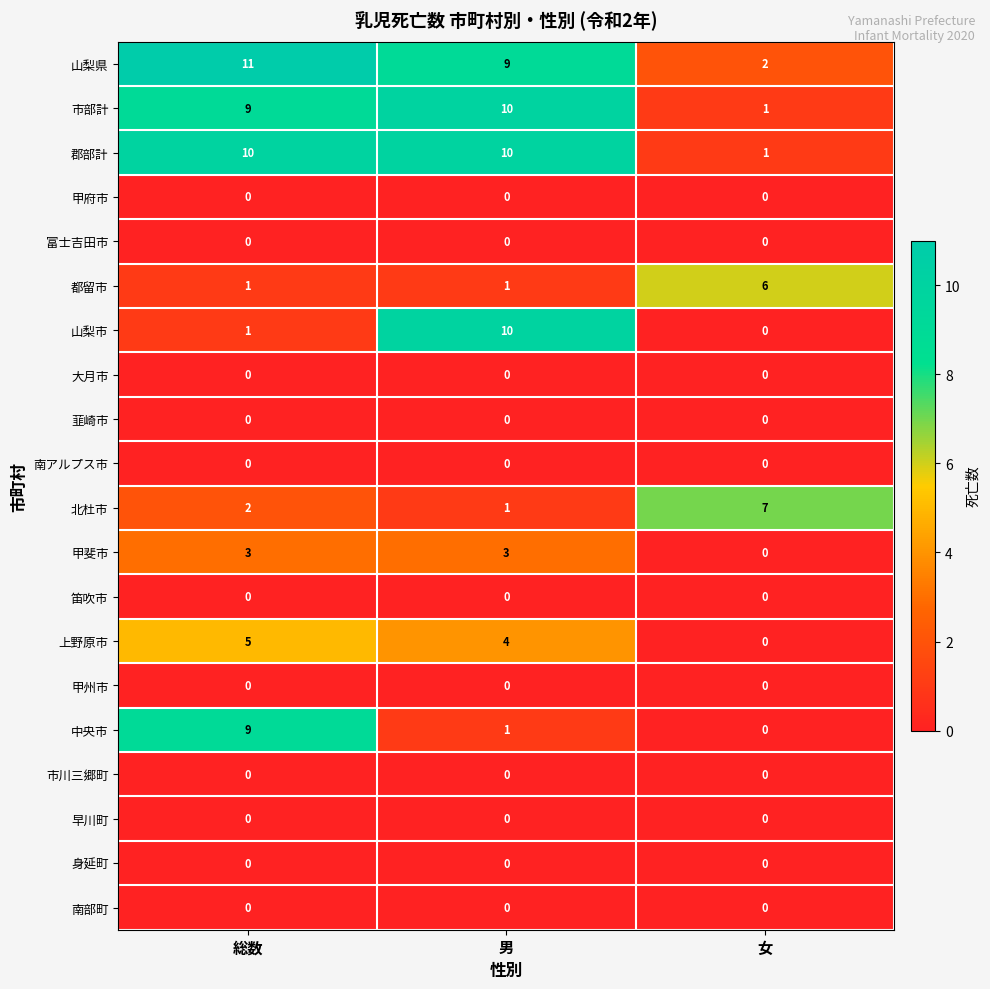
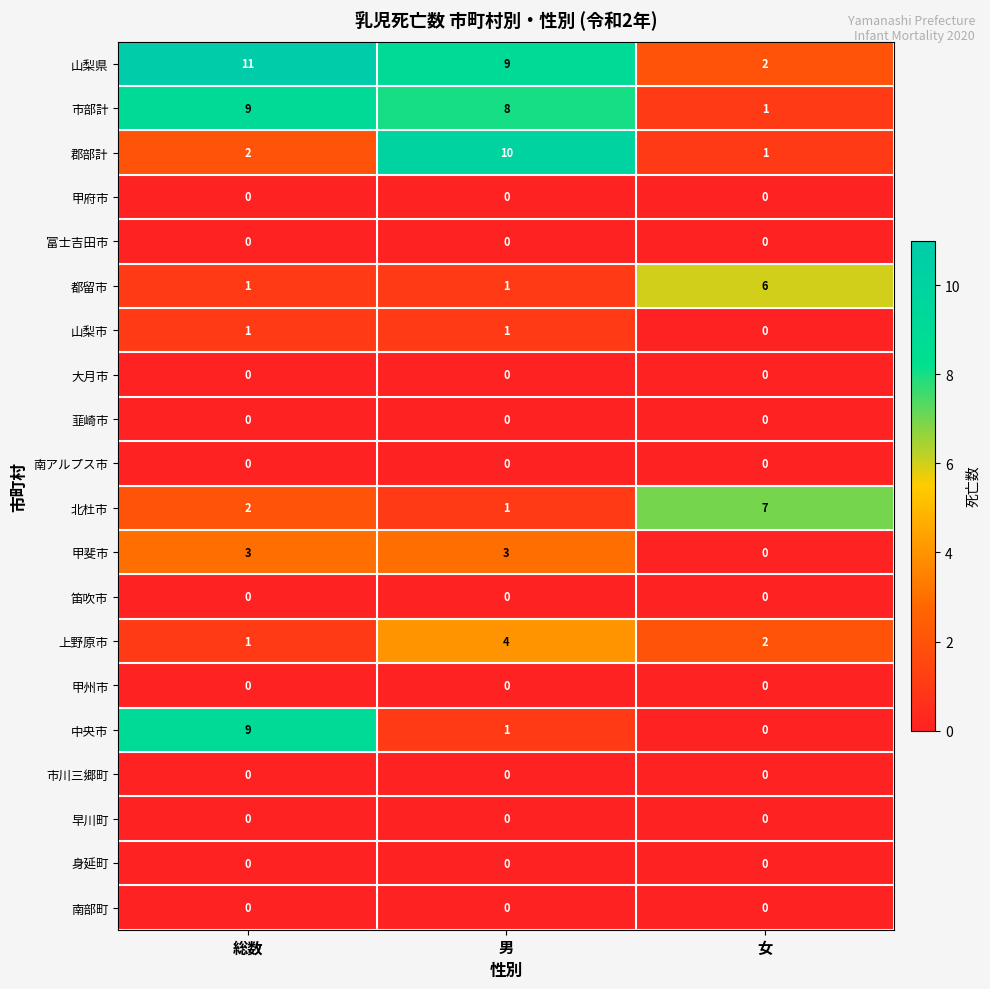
市部計, 男: 10 -> 8
郡部計, 総数: 10 -> 2
山梨市, 男: 10 -> 1
上野原市, 総数: 5 -> 1
上野原市, 女: 0 -> 2
